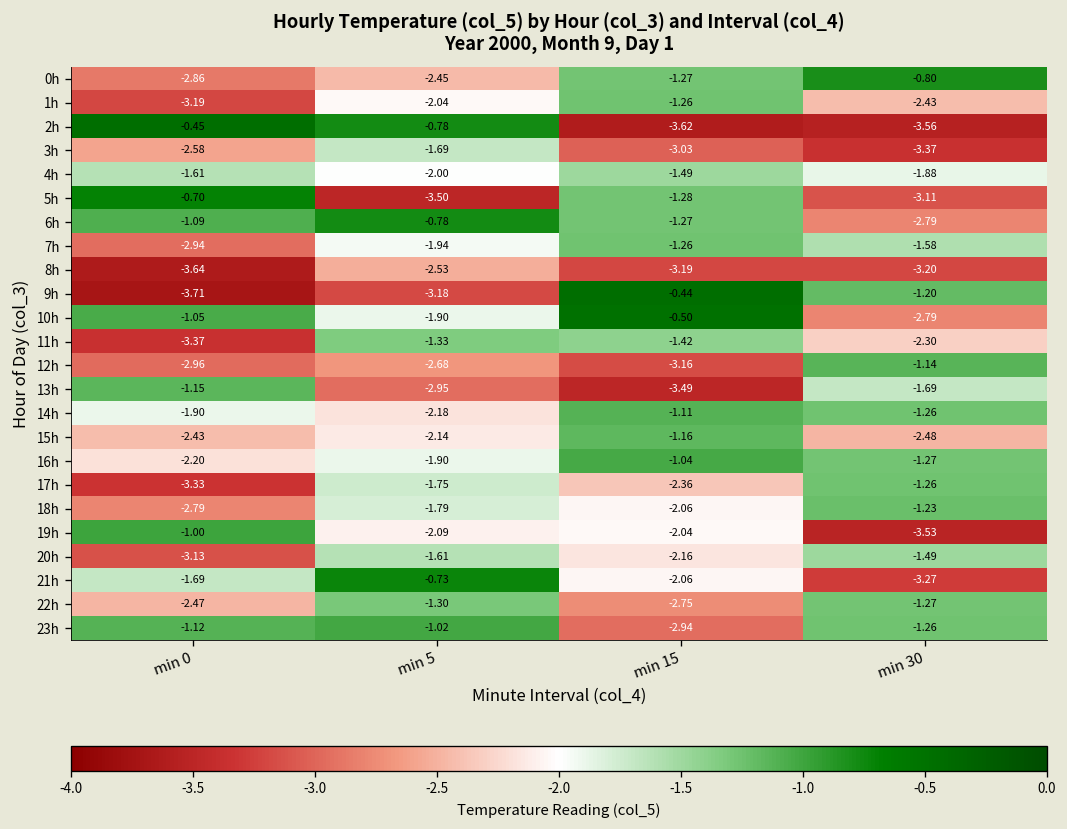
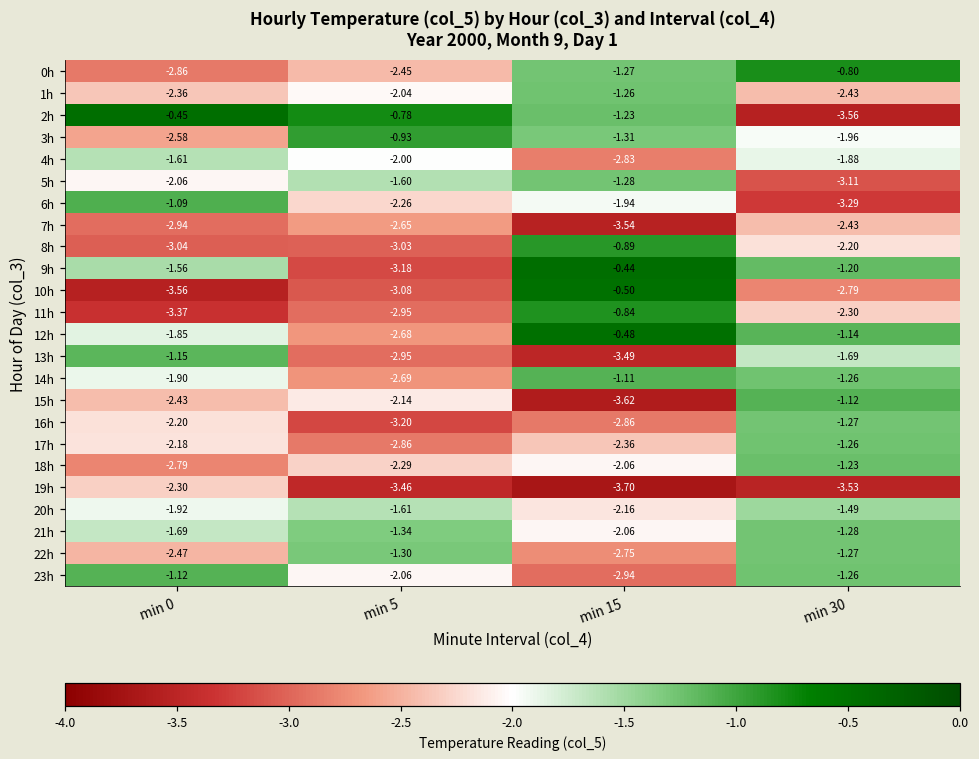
1h, min 0: -3.19 -> -2.36
2h, min 15: -3.62 -> -1.23
3h, min 5: -1.69 -> -0.93
3h, min 15: -3.03 -> -1.31
3h, min 30: -3.37 -> -1.96
4h, min 15: -1.49 -> -2.83
5h, min 0: -0.70 -> -2.06
5h, min 5: -3.50 -> -1.60
6h, min 5: -0.78 -> -2.26
6h, min 15: -1.27 -> -1.94
6h, min 30: -2.79 -> -3.29
7h, min 5: -1.94 -> -2.65
7h, min 15: -1.26 -> -3.54
7h, min 30: -1.58 -> -2.43
8h, min 0: -3.64 -> -3.04
8h, min 5: -2.53 -> -3.03
8h, min 15: -3.19 -> -0.89
8h, min 30: -3.20 -> -2.20
9h, min 0: -3.71 -> -1.56
10h, min 0: -1.05 -> -3.56
10h, min 5: -1.90 -> -3.08
11h, min 5: -1.33 -> -2.95
11h, min 15: -1.42 -> -0.84
12h, min 0: -2.96 -> -1.85
12h, min 15: -3.16 -> -0.48
14h, min 5: -2.18 -> -2.69
15h, min 15: -1.16 -> -3.62
15h, min 30: -2.48 -> -1.12
16h, min 5: -1.90 -> -3.20
16h, min 15: -1.04 -> -2.86
17h, min 0: -3.33 -> -2.18
17h, min 5: -1.75 -> -2.86
18h, min 5: -1.79 -> -2.29
19h, min 0: -1.00 -> -2.30
19h, min 5: -2.09 -> -3.46
19h, min 15: -2.04 -> -3.70
20h, min 0: -3.13 -> -1.92
21h, min 5: -0.73 -> -1.34
21h, min 30: -3.27 -> -1.28
23h, min 5: -1.02 -> -2.06
